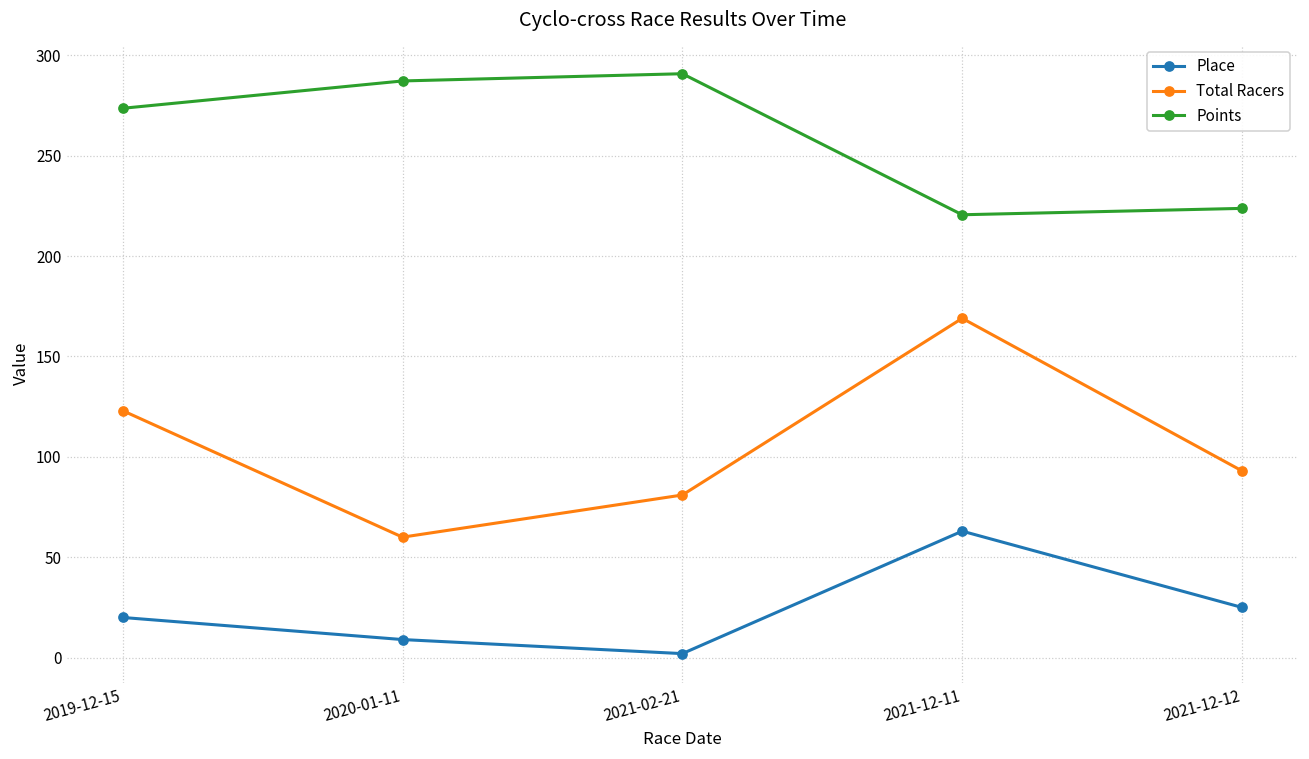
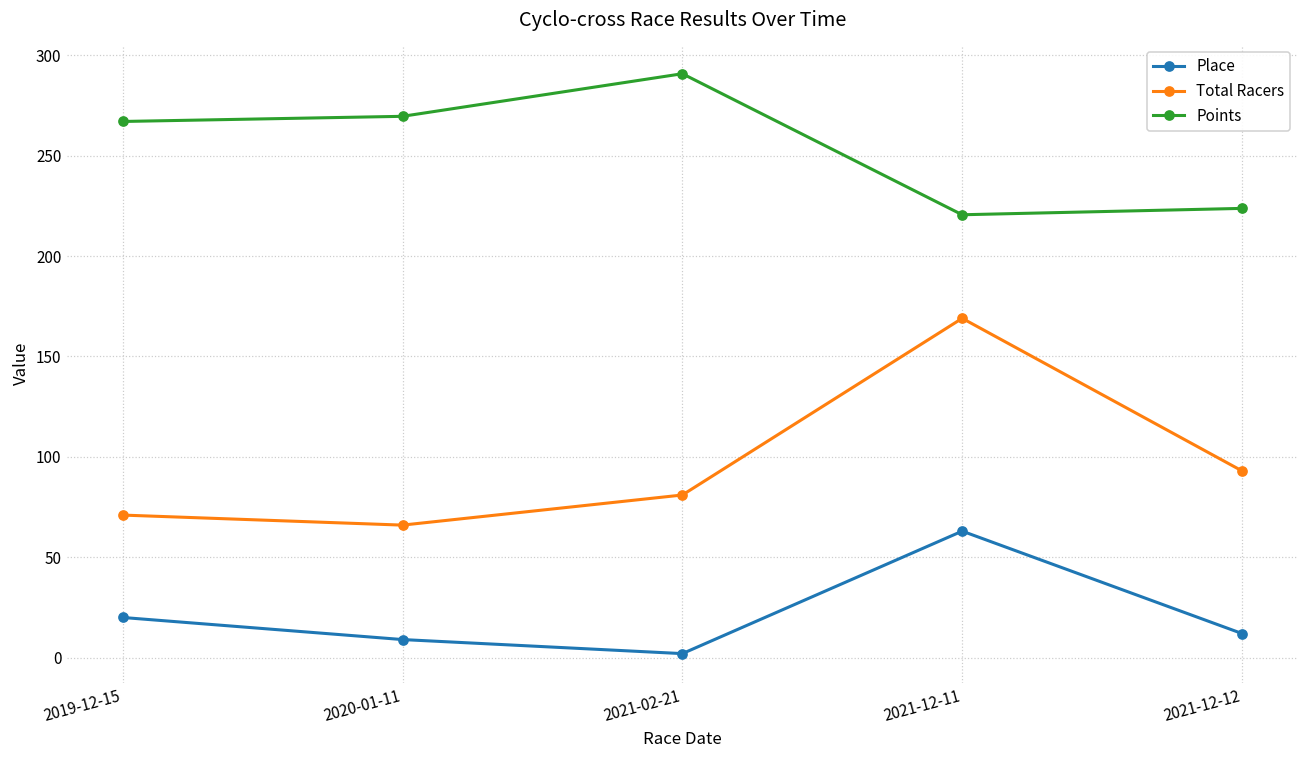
Total Racers, 2019-12-15: 123 -> 71
Points, 2019-12-15: 274 -> 267
Total Racers, 2020-01-11: 60 -> 66
Points, 2020-01-11: 287 -> 270
Place, 2021-12-12: 25 -> 12
